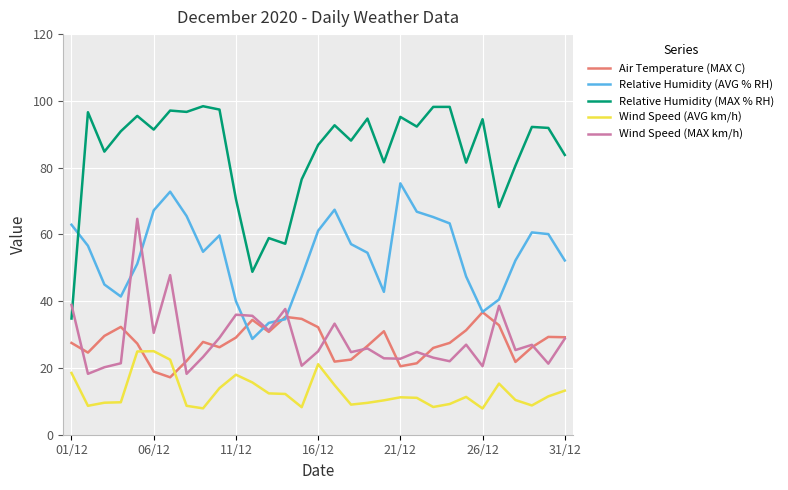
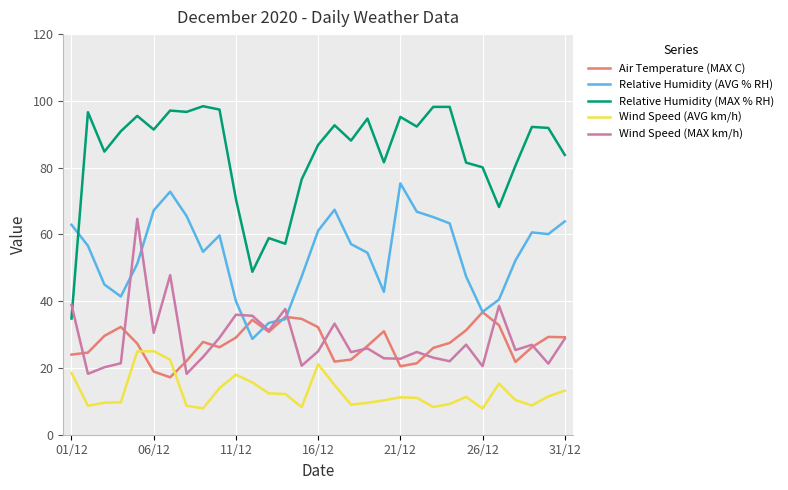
Air Temperature (MAX C), 01/12: 28 -> 24
Relative Humidity (MAX % RH), 26/12: 95 -> 80
Relative Humidity (AVG % RH), 31/12: 52 -> 64
